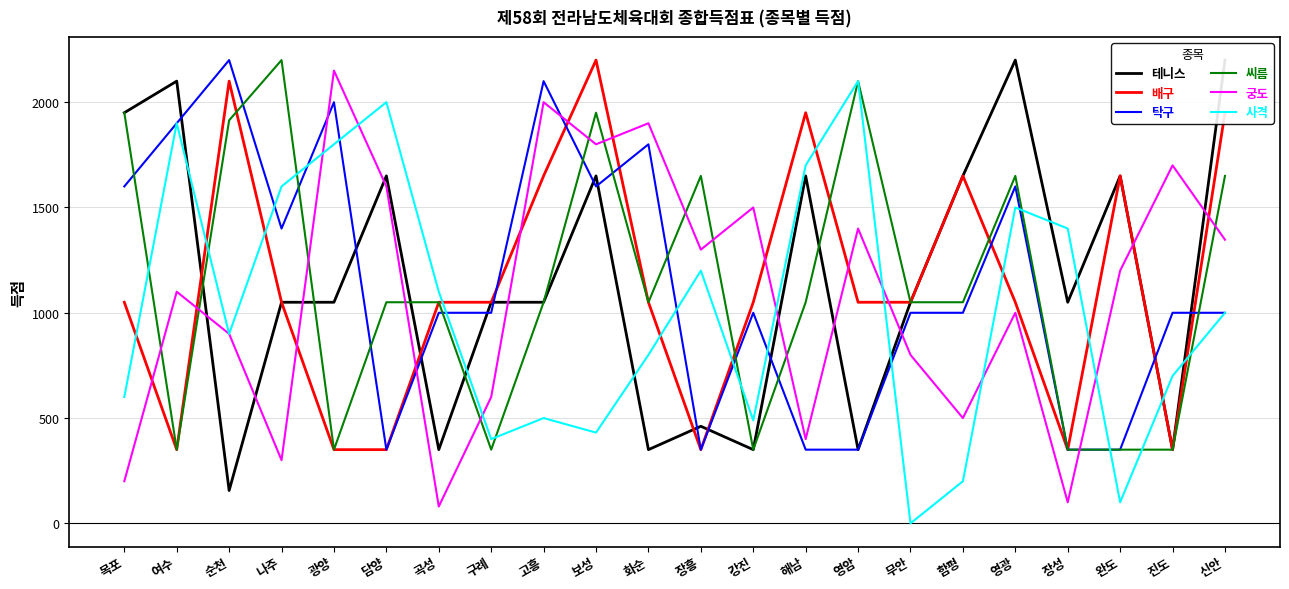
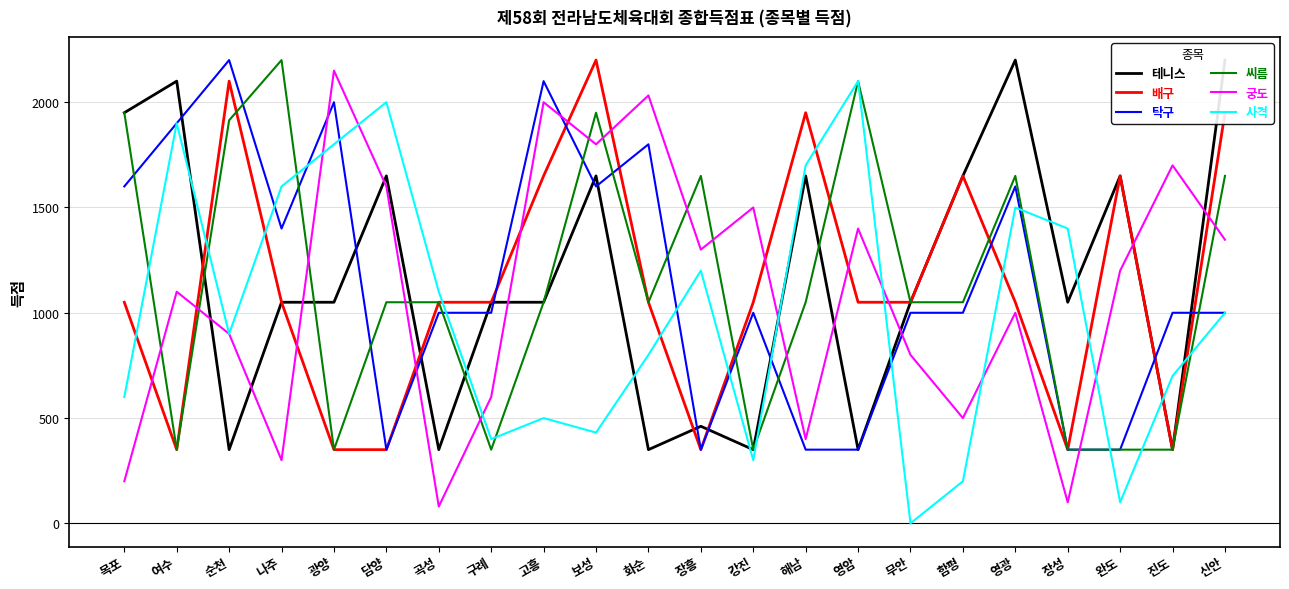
테니스, 순천: 160 -> 350
궁도, 화순: 1900 -> 2030
사격, 강진: 490 -> 300
